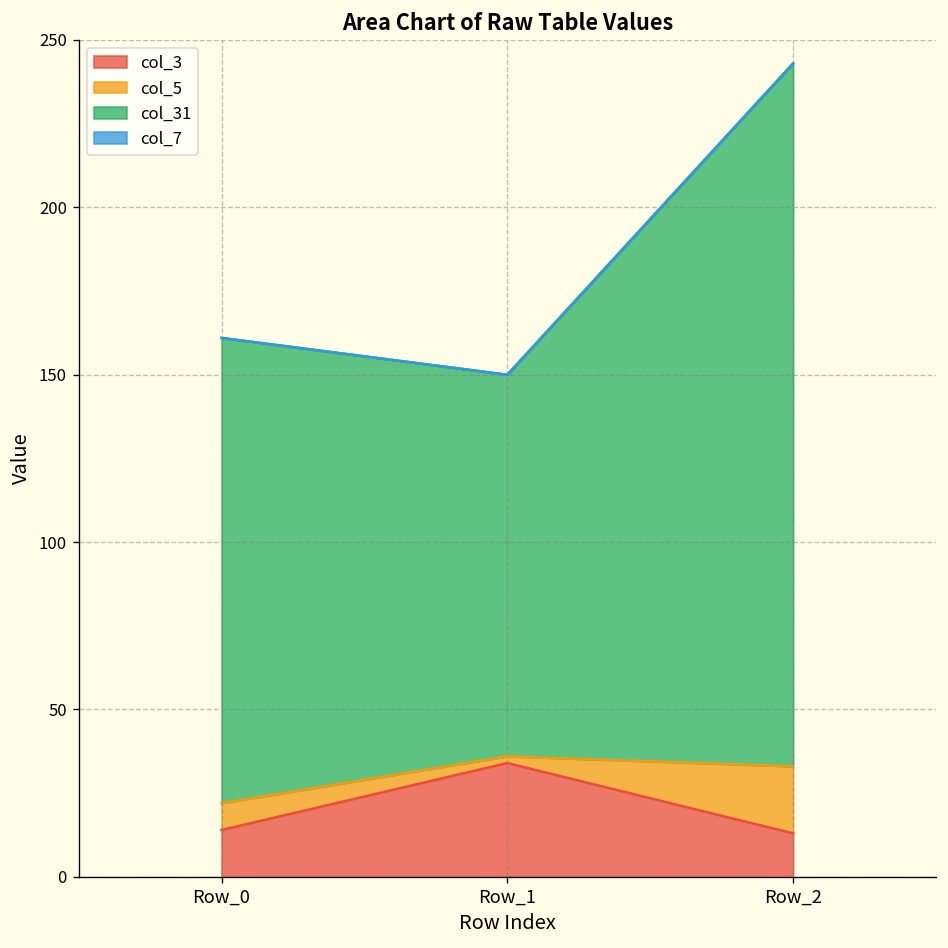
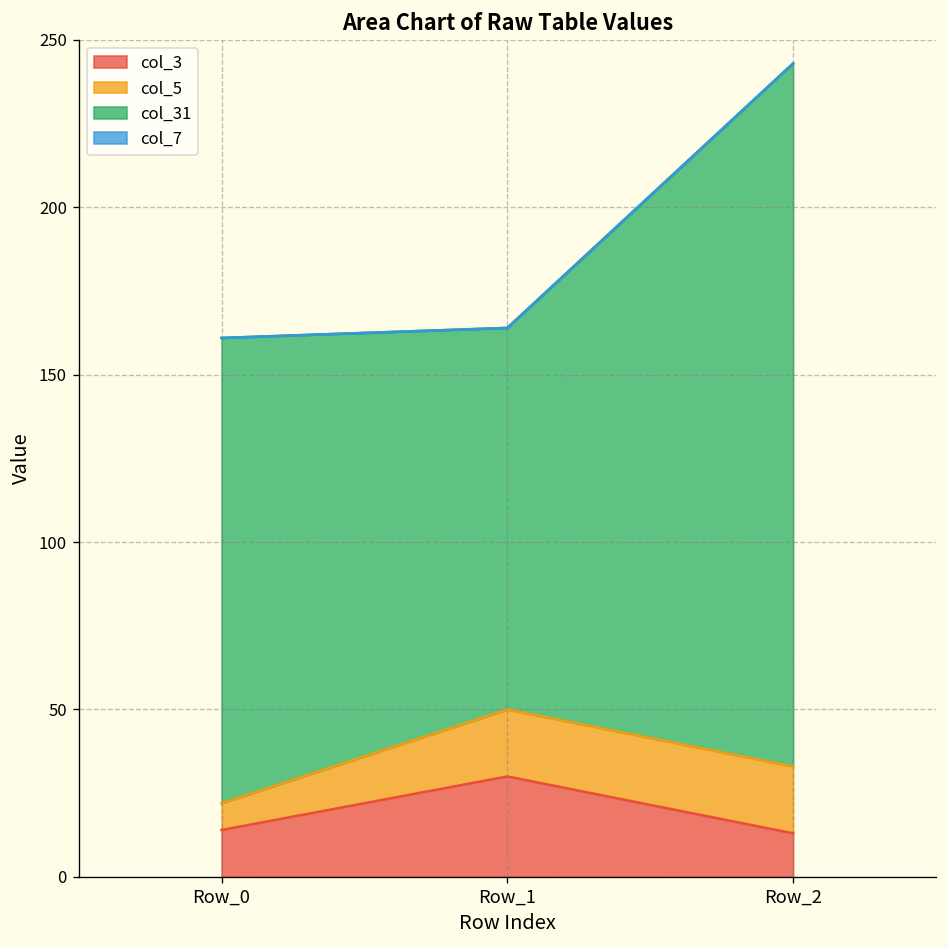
col_3, Row_1: 34 -> 30
col_5, Row_1: 2 -> 20
